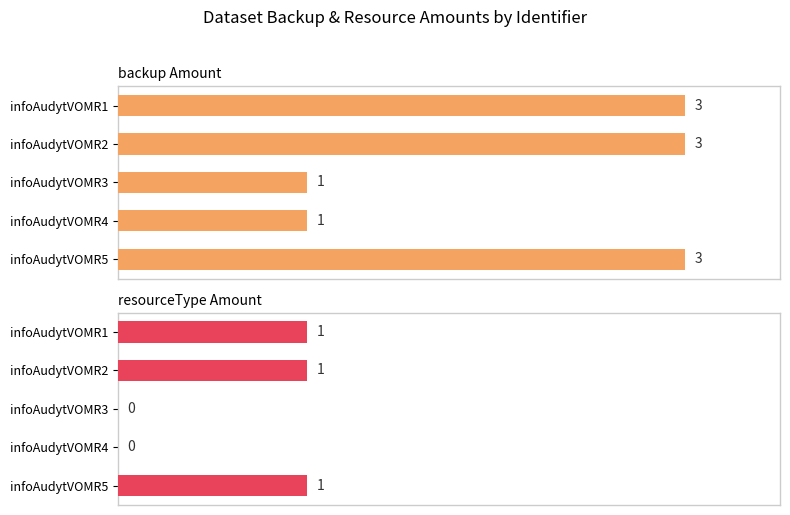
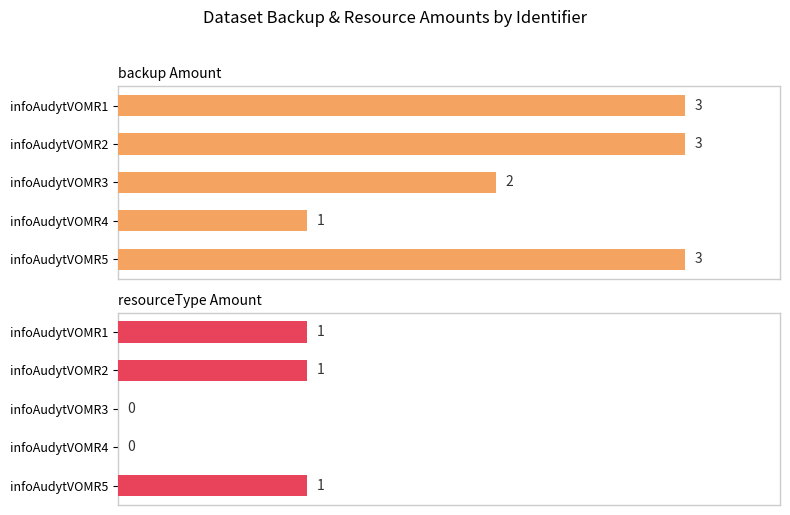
backup Amount, infoAudytVOMR3: 1 -> 2
